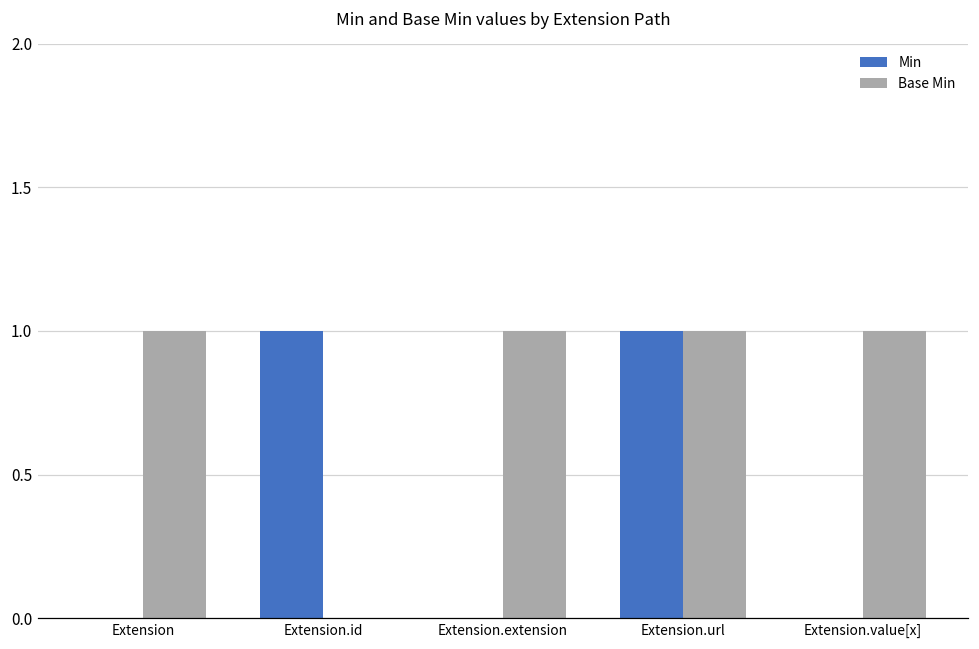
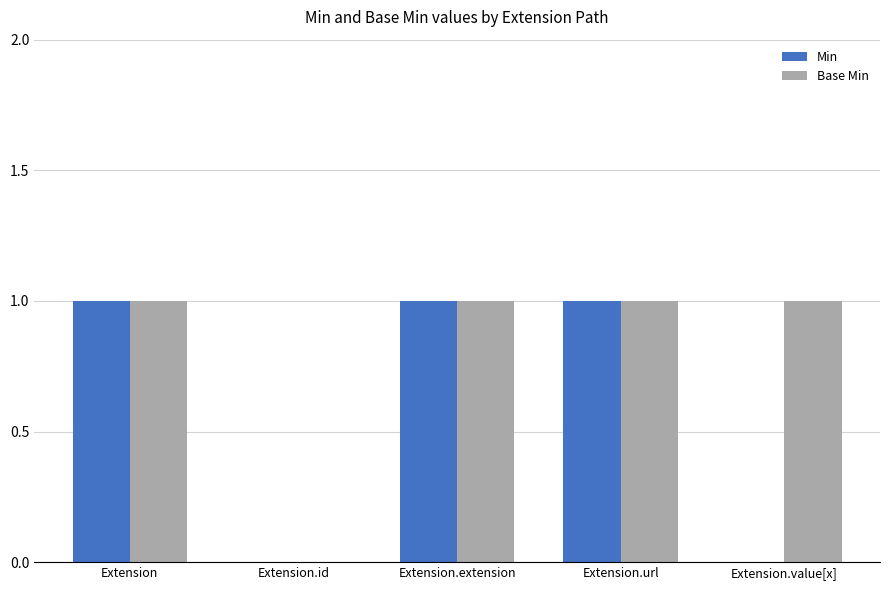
Min, Extension: 0 -> 1
Min, Extension.id: 1 -> 0
Min, Extension.extension: 0 -> 1
